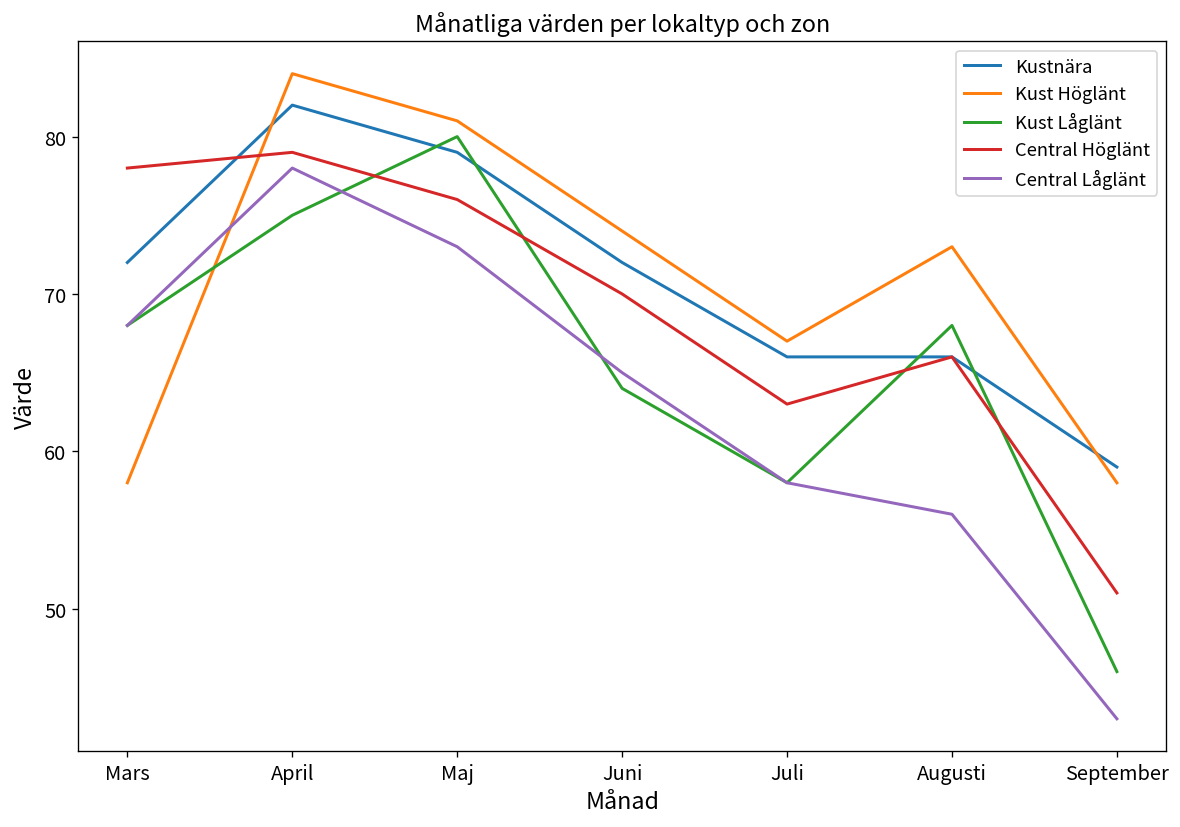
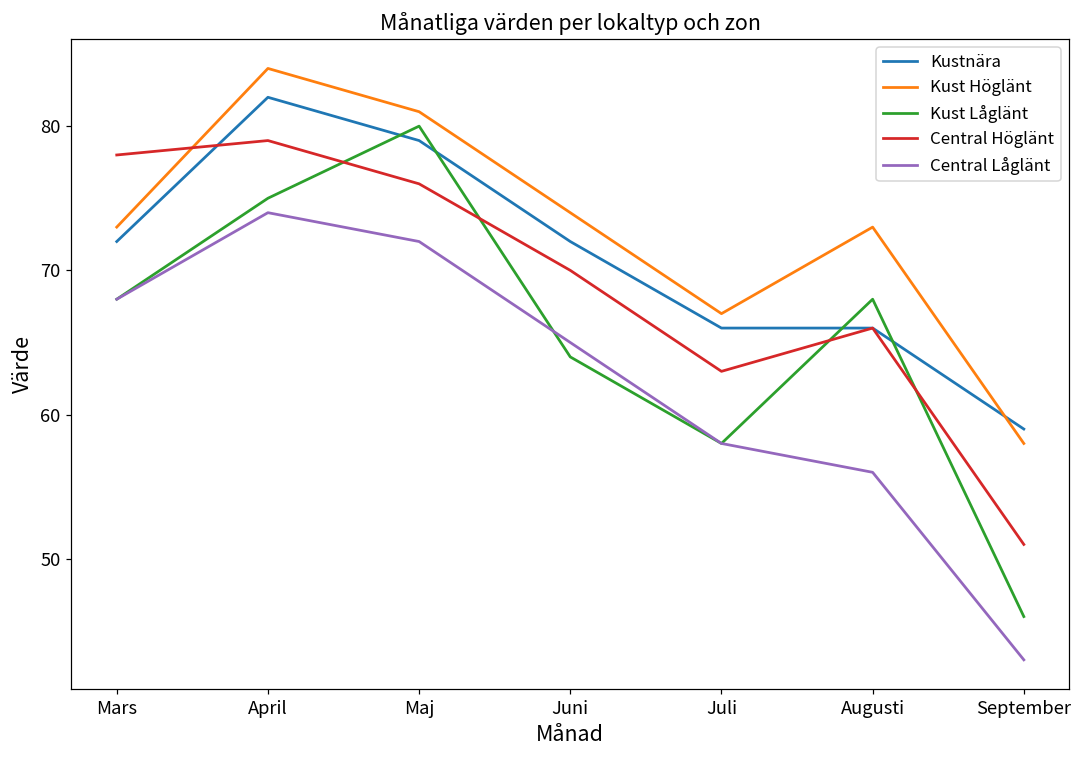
Kust Höglänt, Mars: 58 -> 73
Central Låglänt, April: 78 -> 74
Central Låglänt, Maj: 73 -> 72
